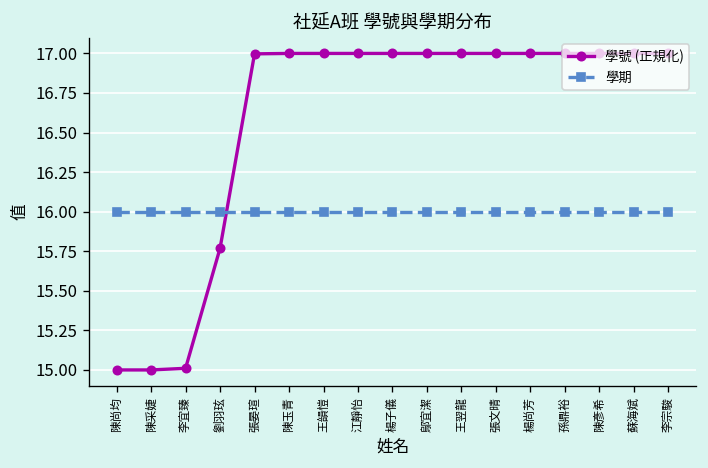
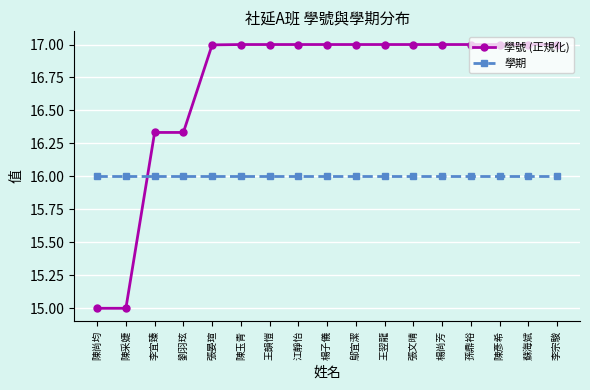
學號 (正規化), 李宜臻: 15.01 -> 16.33
學號 (正規化), 劉羽玹: 15.77 -> 16.33
